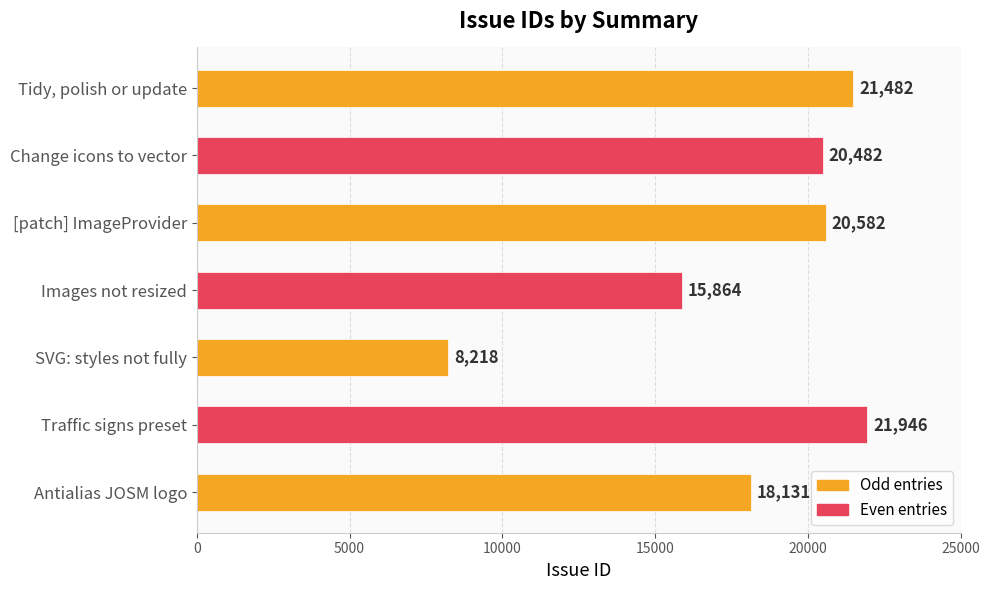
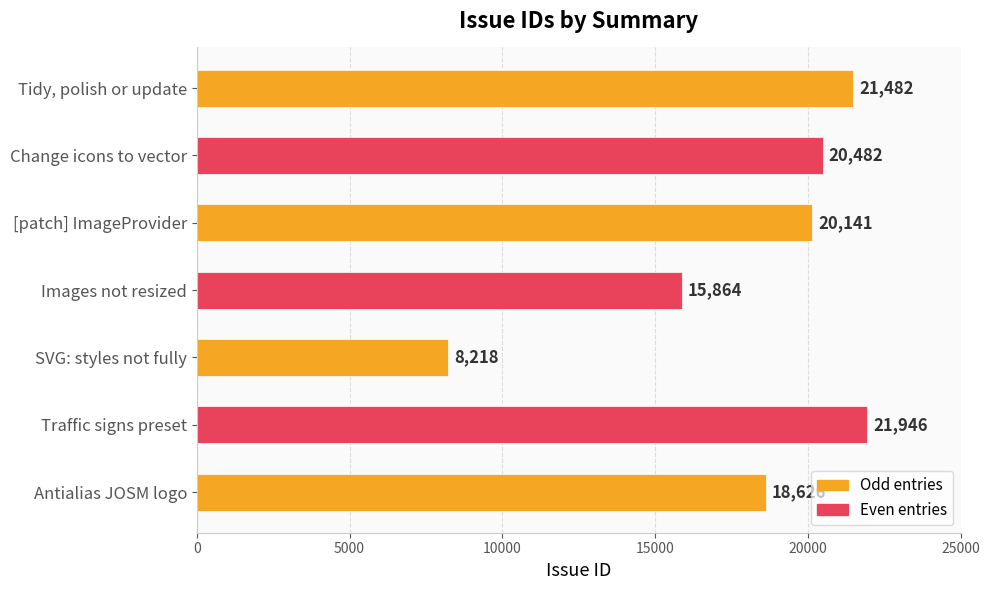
[patch] ImageProvider: 20,582 -> 20,141
Antialias JOSM logo: 18100 -> 18600
